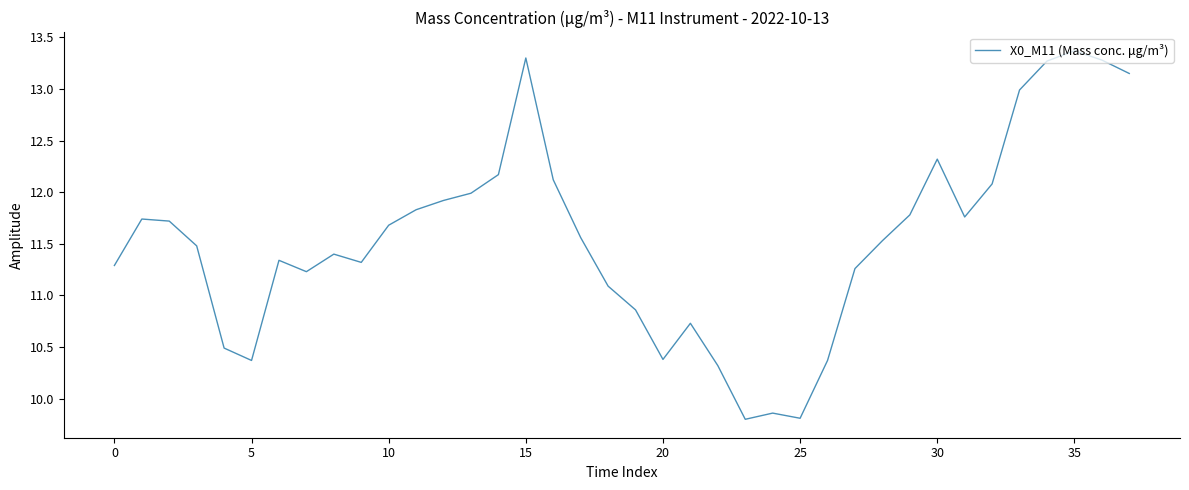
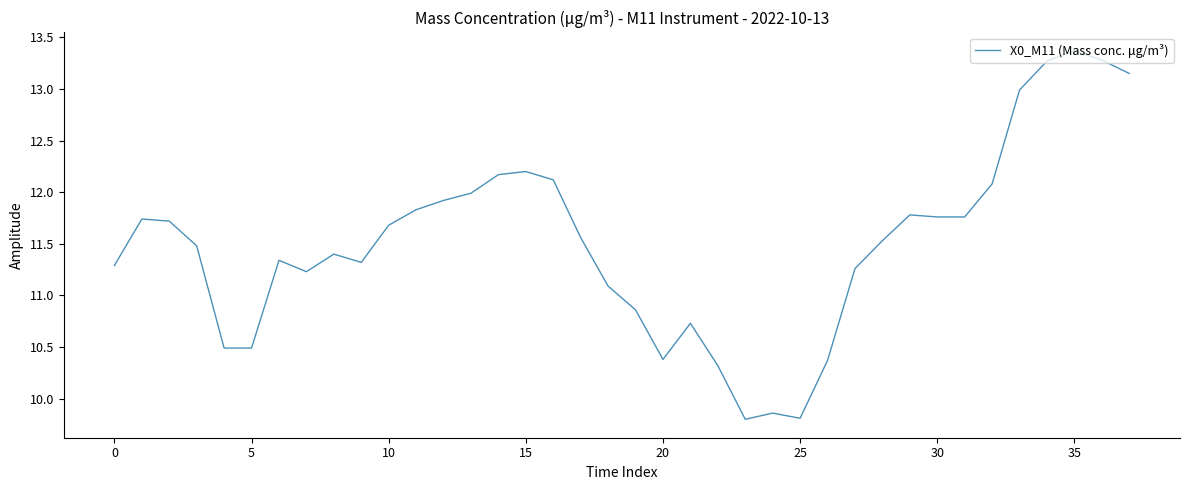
5: 10.37 -> 10.49
15: 13.3 -> 12.2
30: 12.32 -> 11.76
